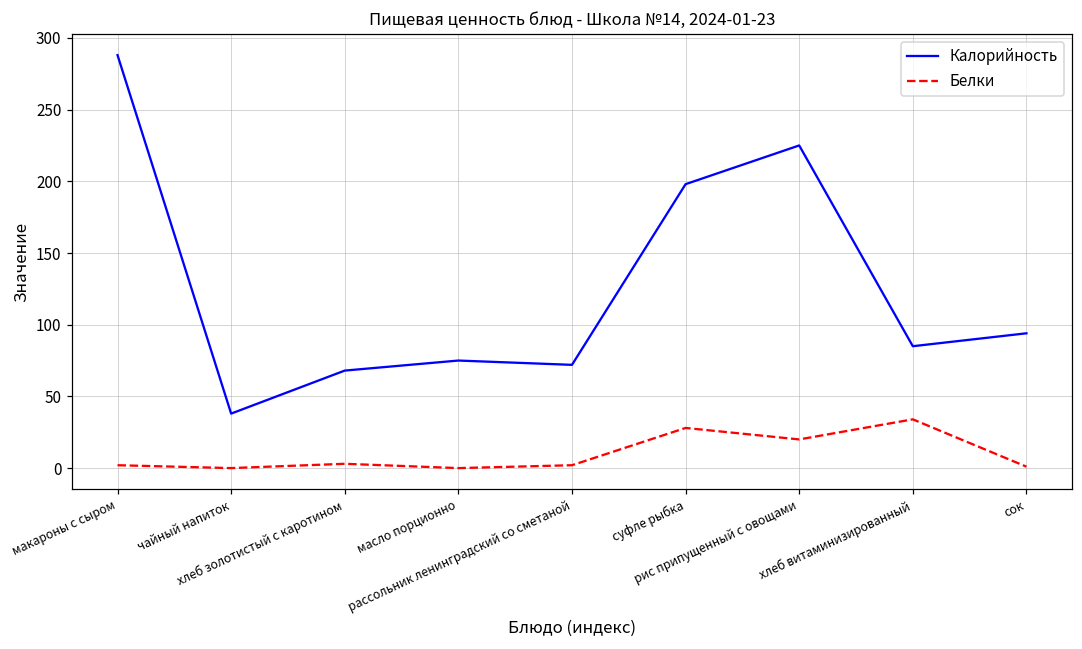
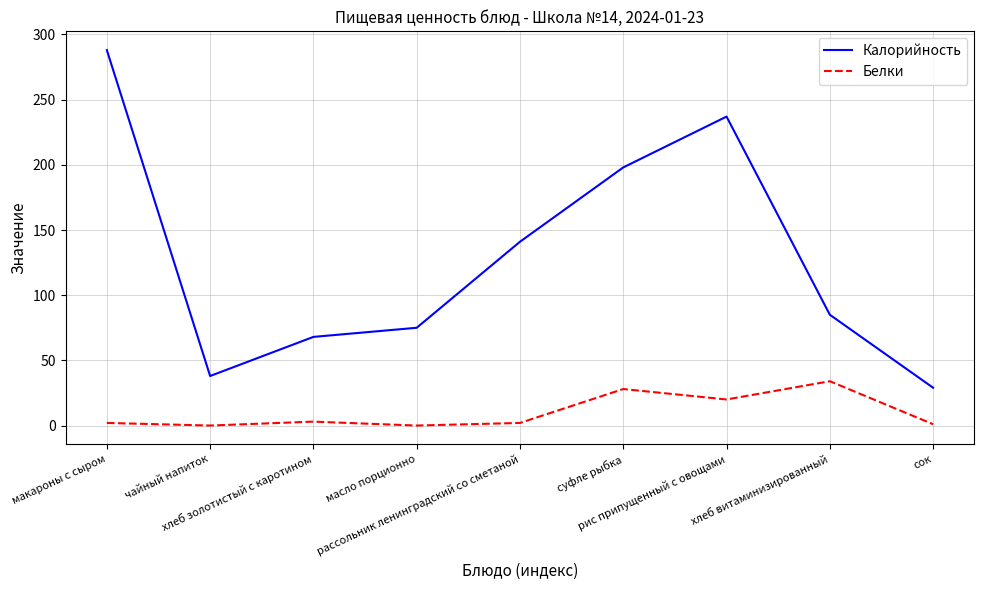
Калорийность, рассольник ленинградский со сметаной: 72 -> 141
Калорийность, рис припущенный с овощами: 225 -> 237
Калорийность, сок: 94 -> 29
